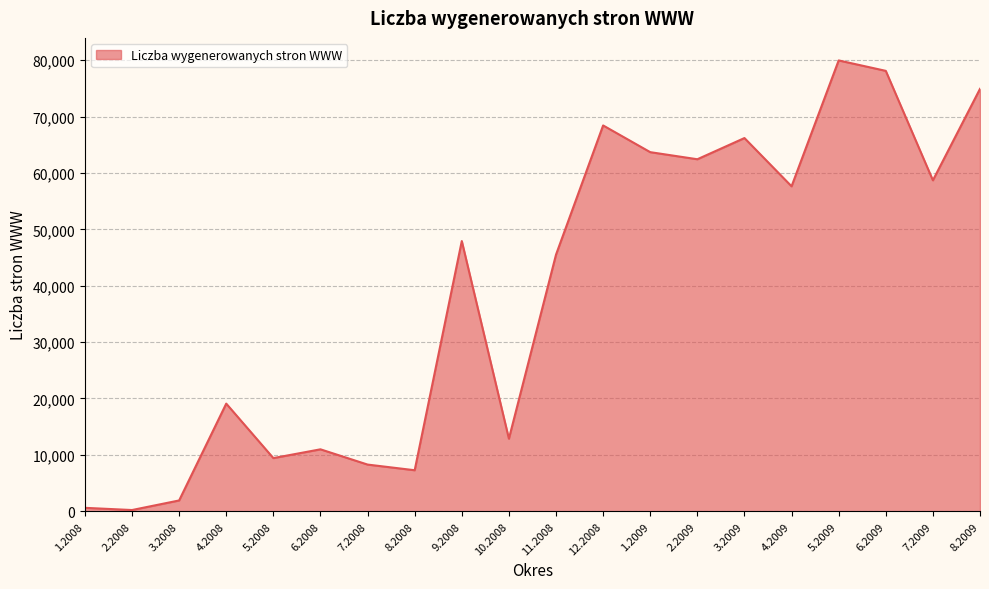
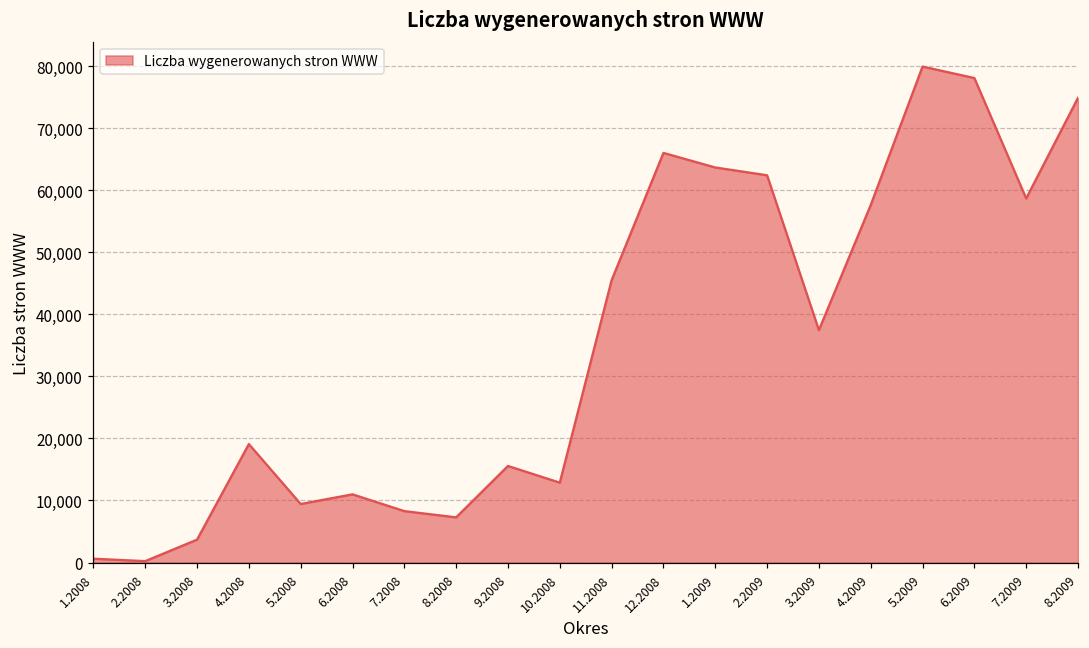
3.2008: 2,000 -> 4,000
9.2008: 48,000 -> 16,000
12.2008: 68,000 -> 66,000
3.2009: 66,000 -> 37,000
